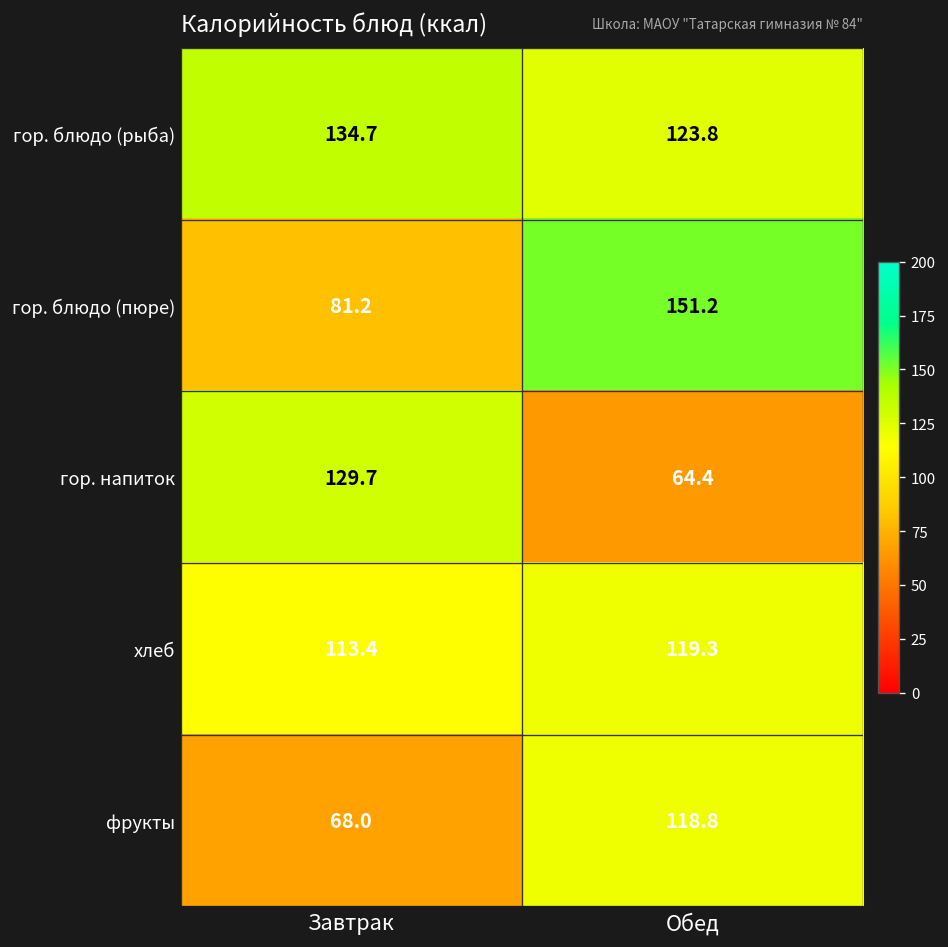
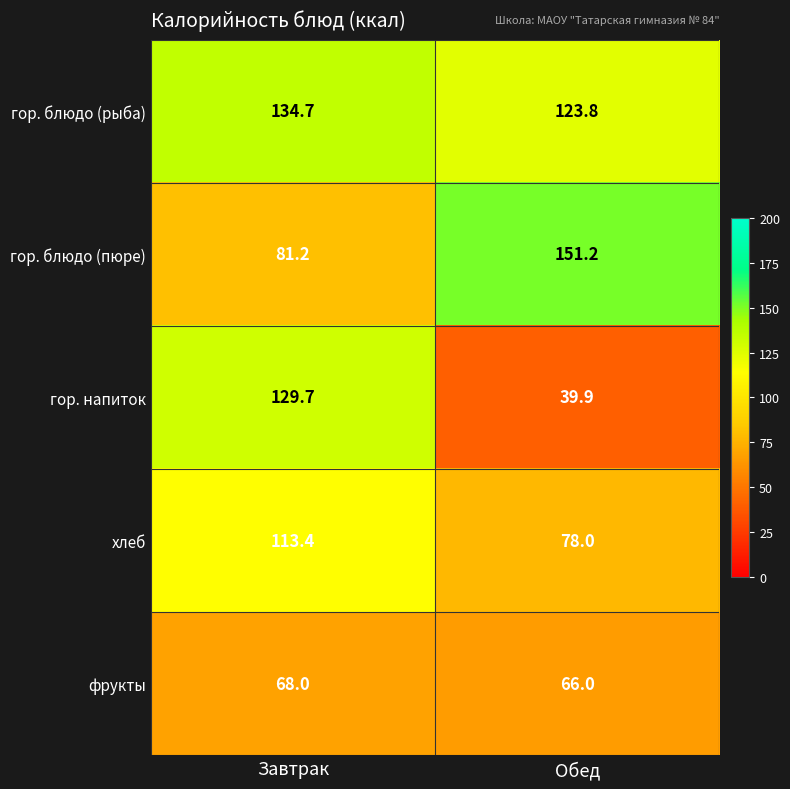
гор. напиток, Обед: 64.4 -> 39.9
хлеб, Обед: 119.3 -> 78.0
фрукты, Обед: 118.8 -> 66.0
